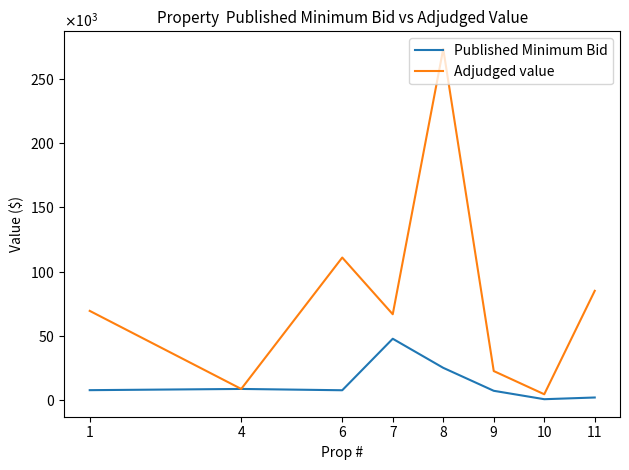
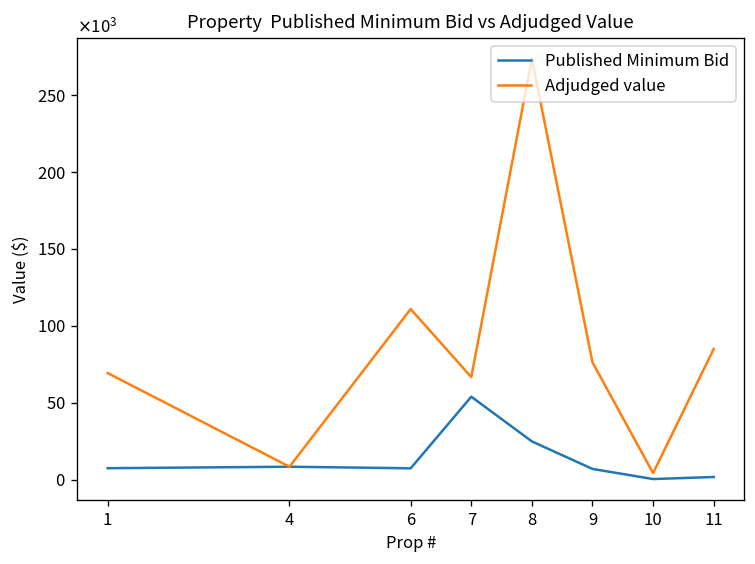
Published Minimum Bid, 7: 48000 -> 54000
Adjudged value, 9: 23000 -> 76000
